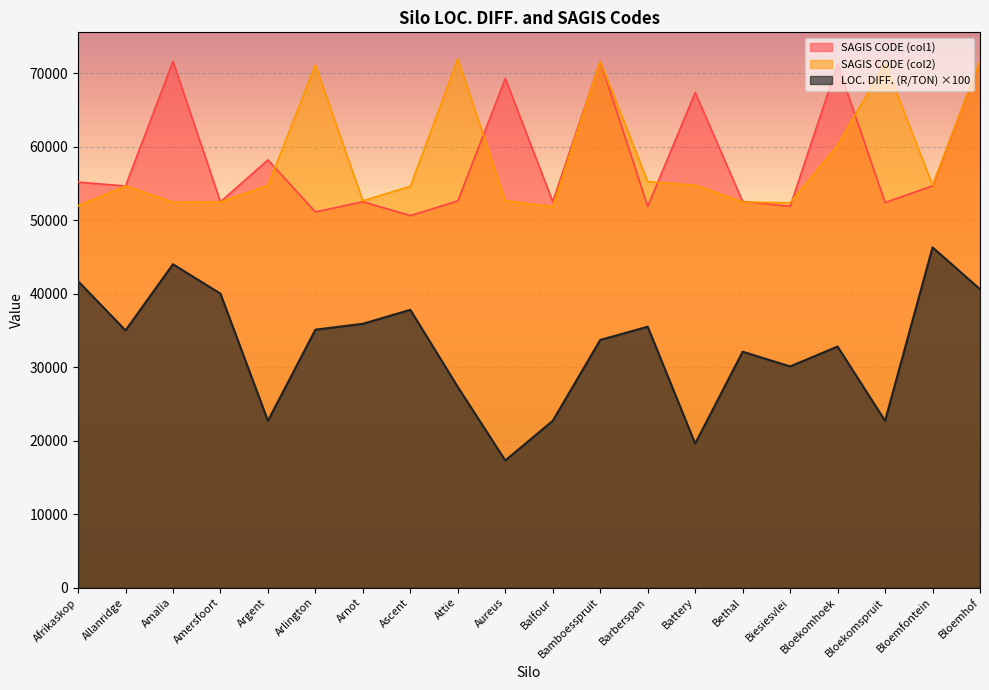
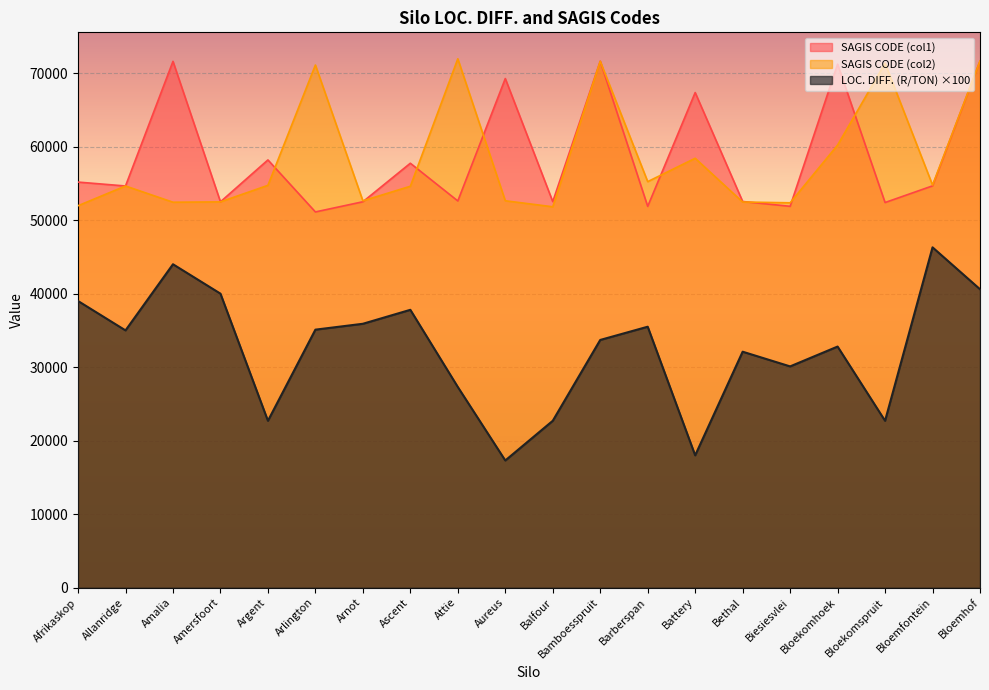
LOC. DIFF. (R/TON) ×100, Afrikaskop: 42000 -> 39000
SAGIS CODE (col1), Ascent: 51000 -> 58000
SAGIS CODE (col2), Battery: 55000 -> 58000
LOC. DIFF. (R/TON) ×100, Battery: 20000 -> 18000
